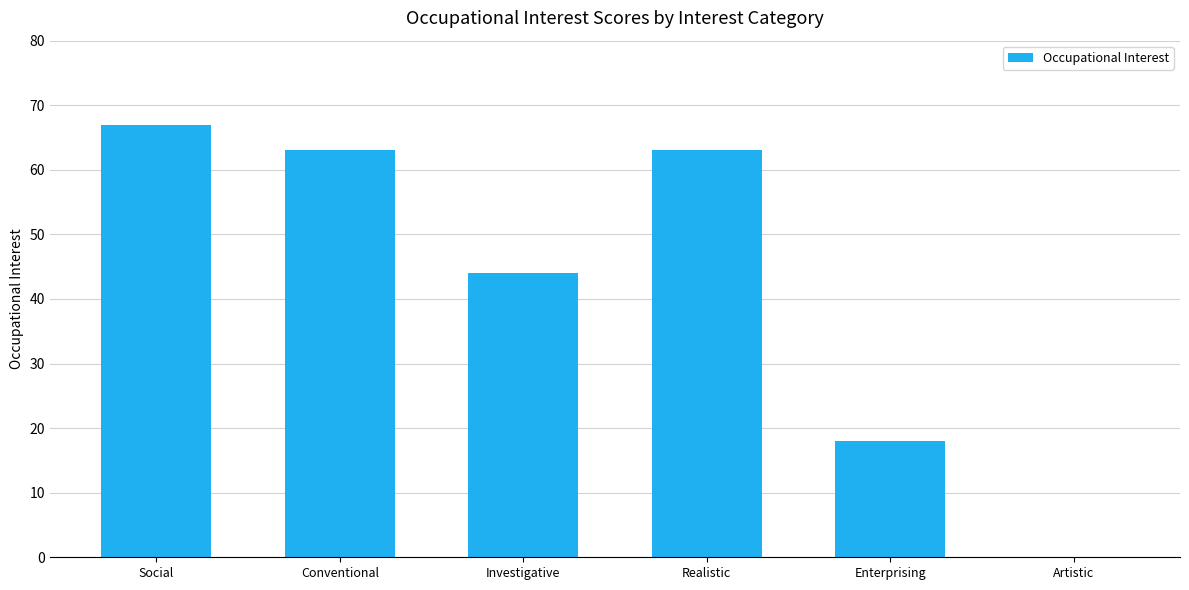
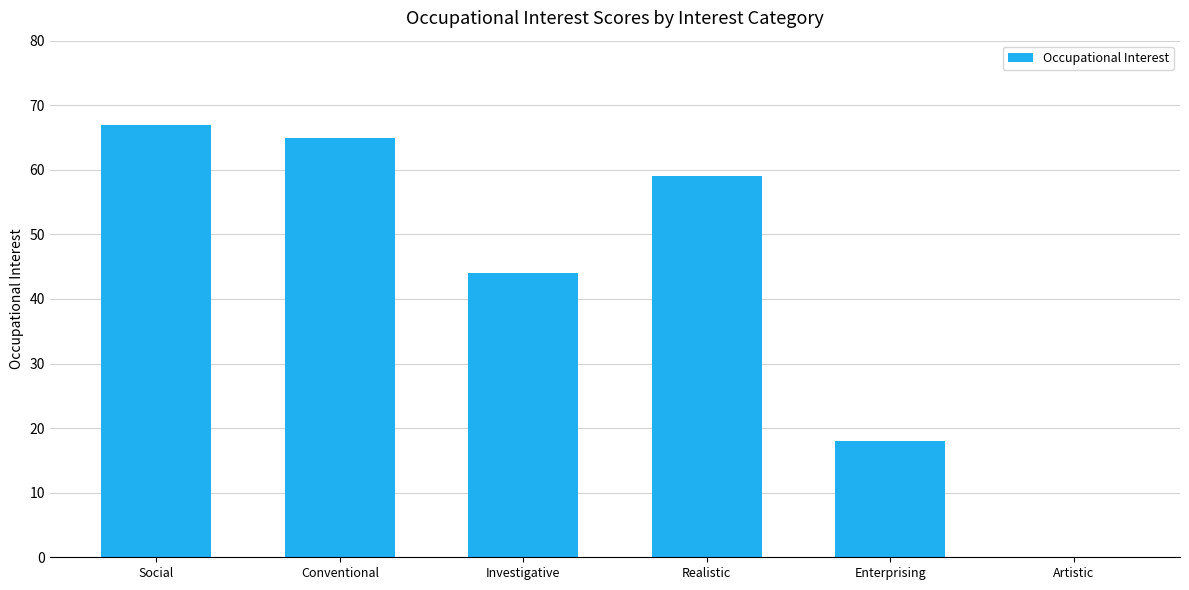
Conventional: 63 -> 65
Realistic: 63 -> 59
